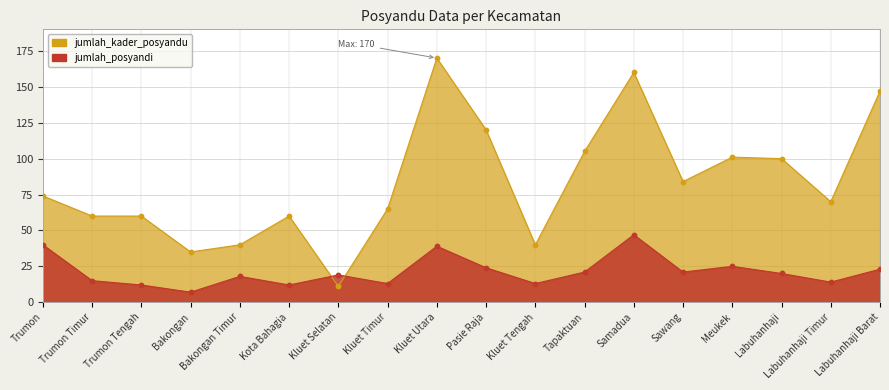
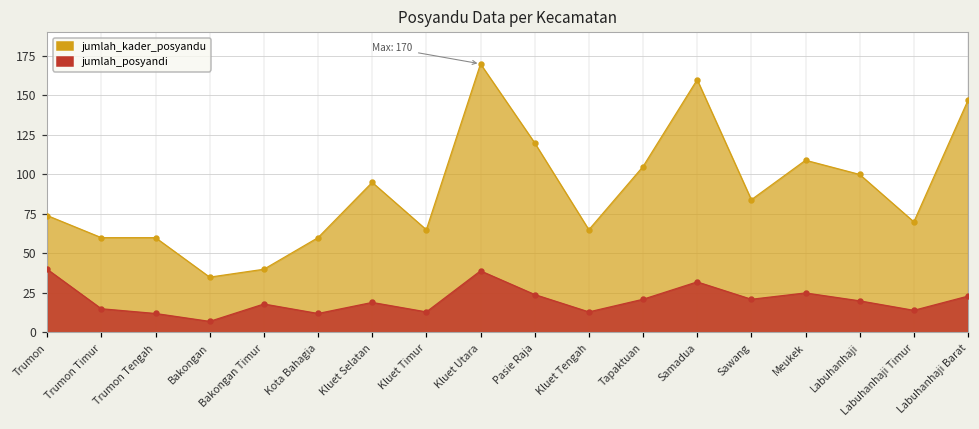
jumlah_kader_posyandu, Kluet Selatan: 11 -> 95
jumlah_kader_posyandu, Kluet Tengah: 40 -> 65
jumlah_posyandi, Samadua: 47 -> 32
jumlah_kader_posyandu, Meukek: 101 -> 109
